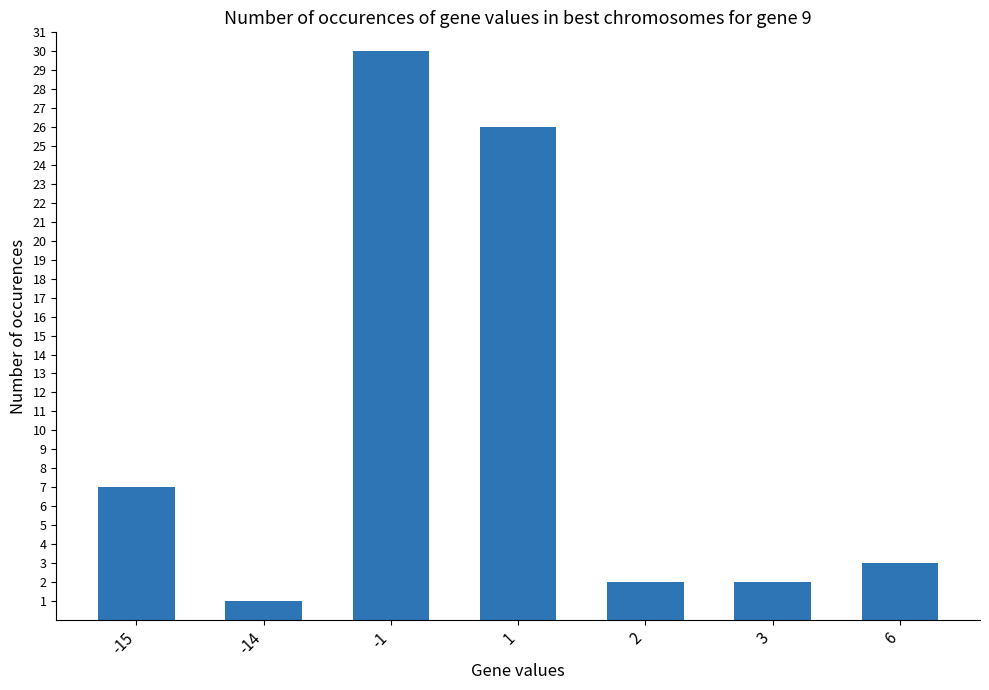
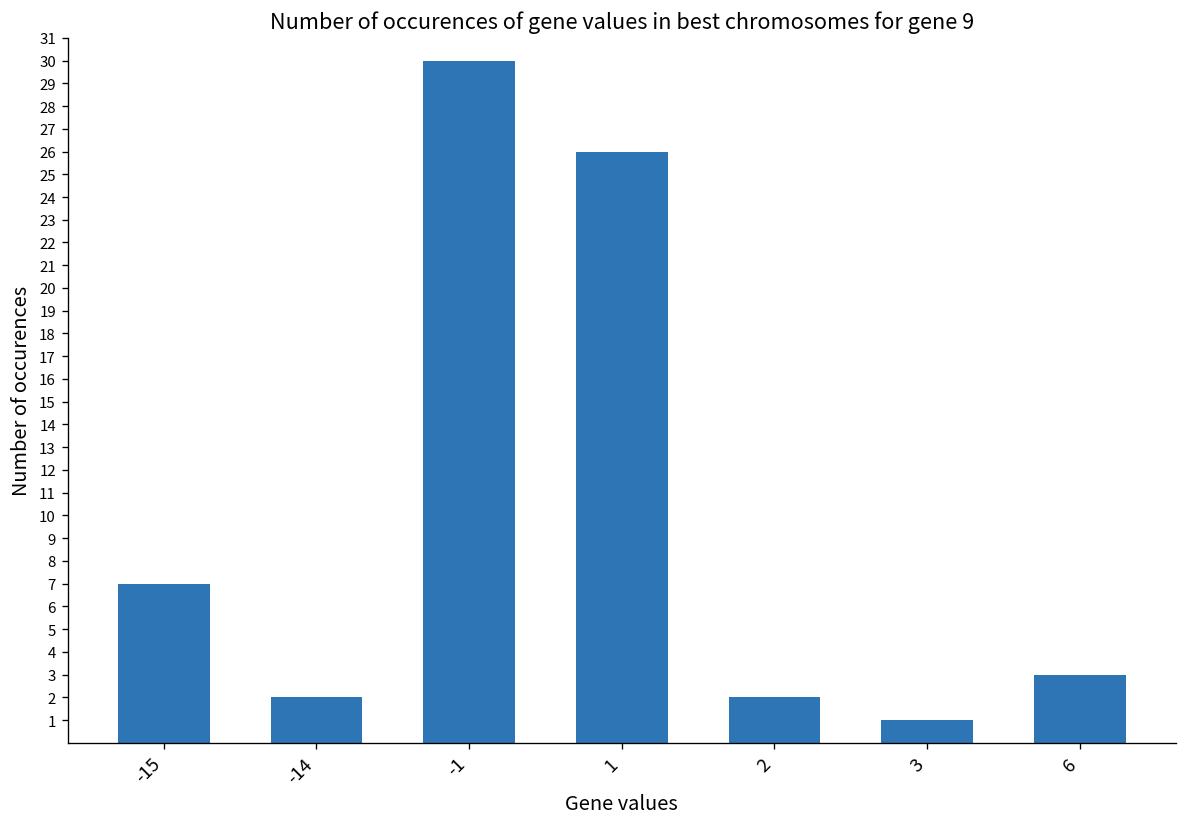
-14: 1 -> 2
3: 2 -> 1
